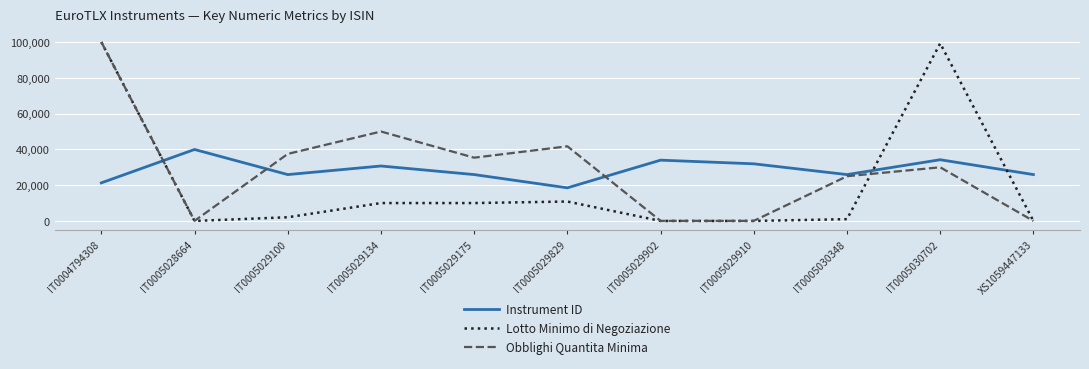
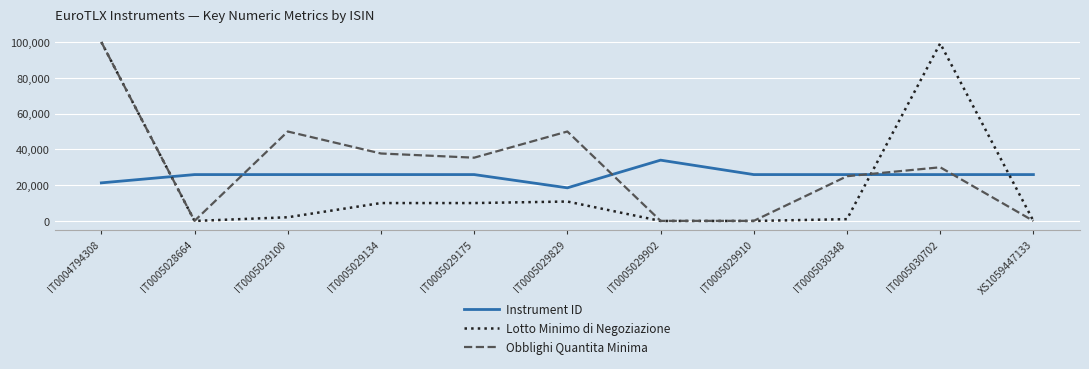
Instrument ID, IT0005028664: 40,000 -> 26,000
Obblighi Quantita Minima, IT0005029100: 37,000 -> 50,000
Instrument ID, IT0005029134: 31,000 -> 26,000
Obblighi Quantita Minima, IT0005029134: 50,000 -> 38,000
Obblighi Quantita Minima, IT0005029829: 42,000 -> 50,000
Instrument ID, IT0005029910: 32,000 -> 26,000
Instrument ID, IT0005030702: 34,000 -> 26,000
